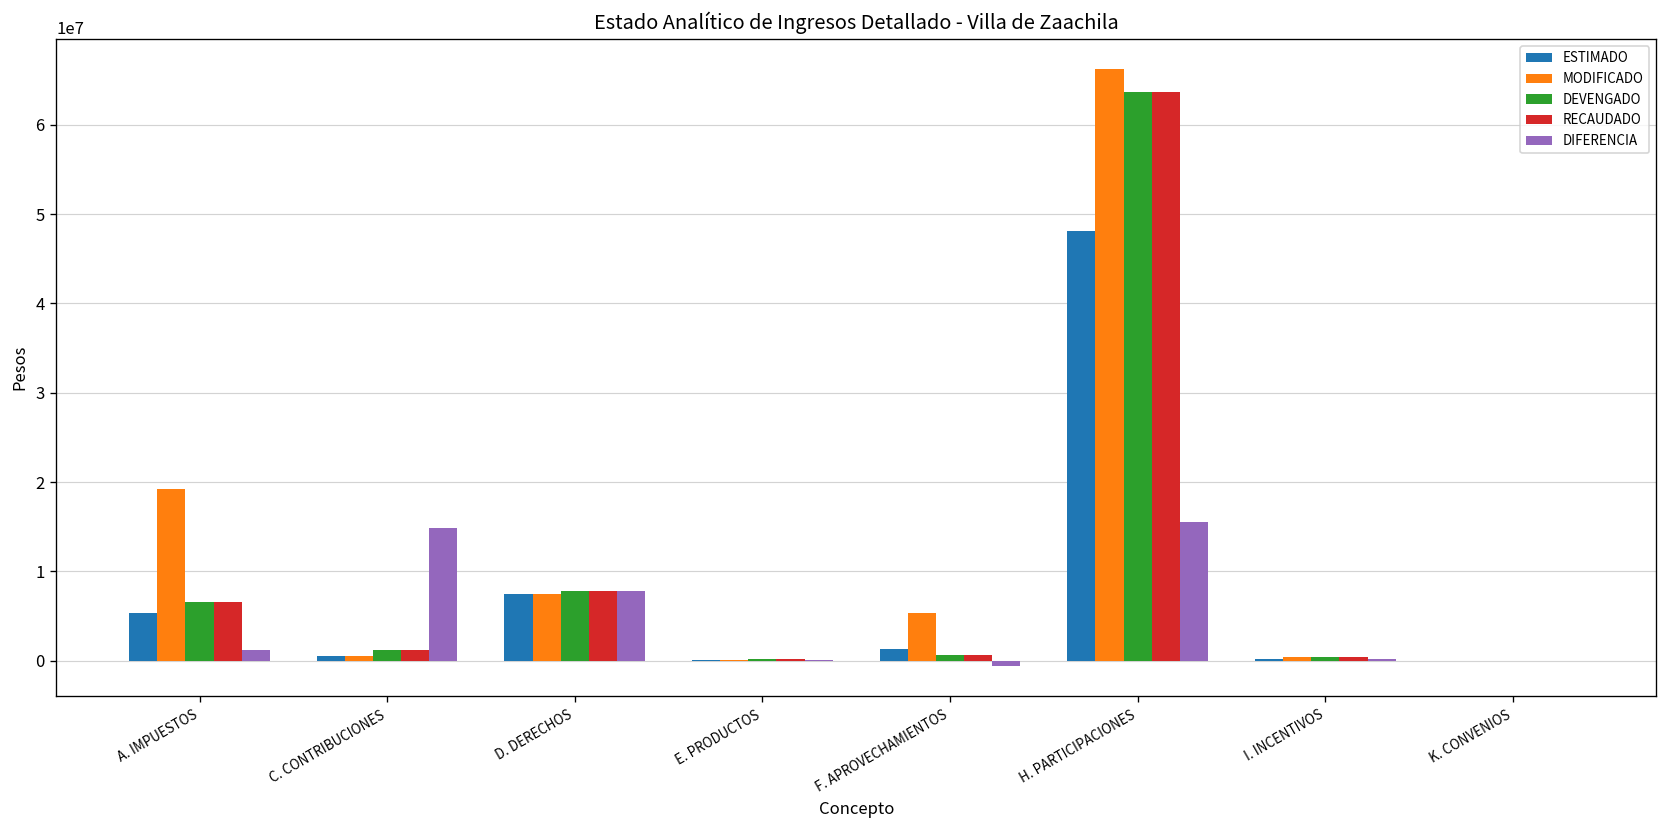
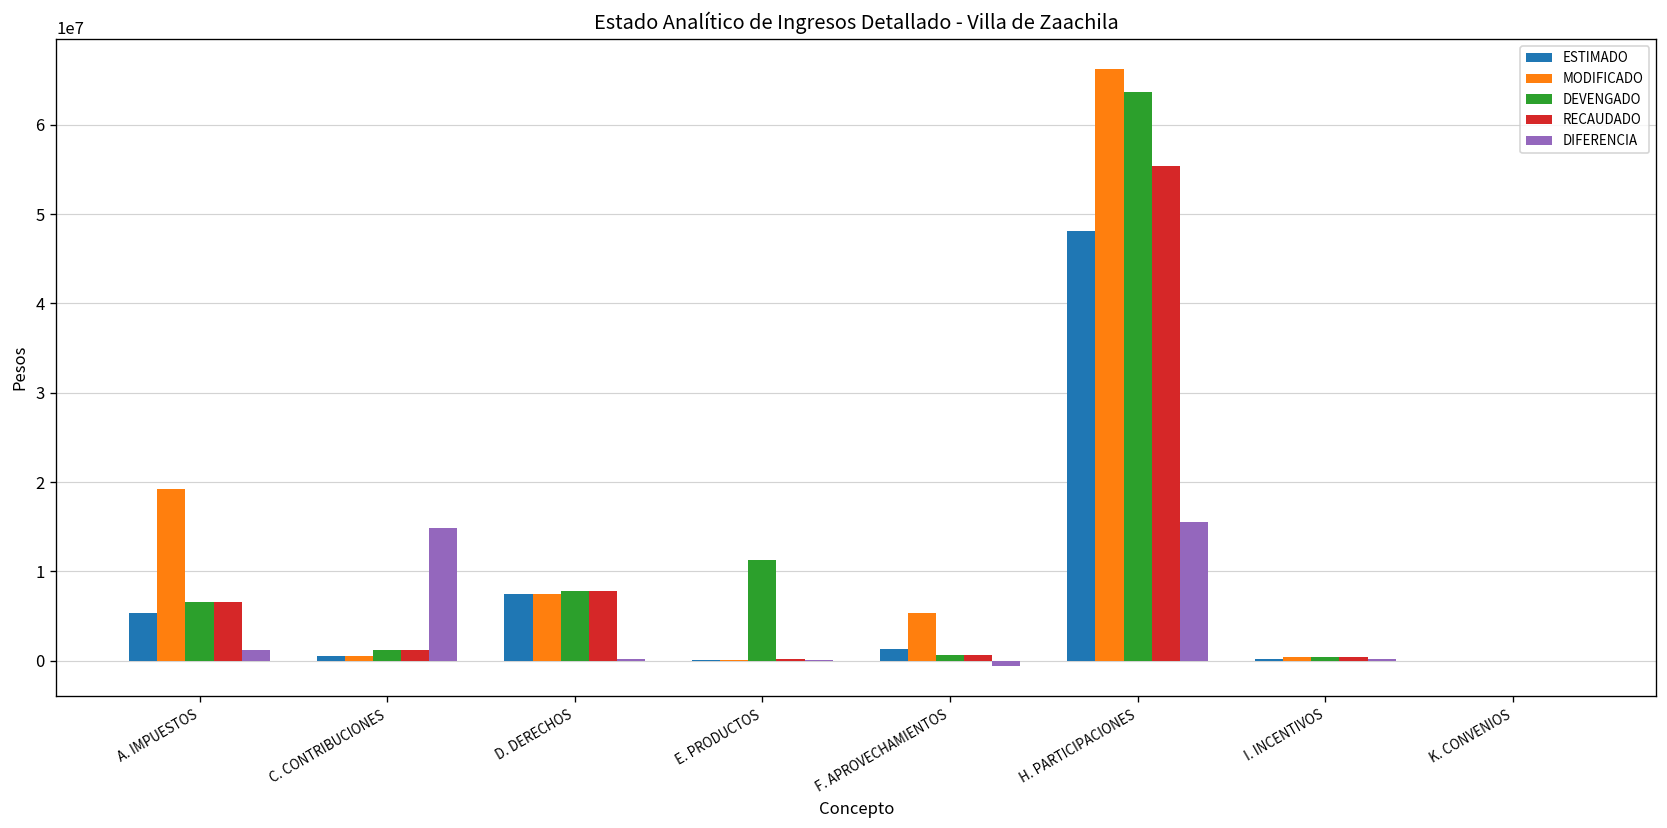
DIFERENCIA, D. DERECHOS: 8000000 -> 0
DEVENGADO, E. PRODUCTOS: 0 -> 11000000
RECAUDADO, H. PARTICIPACIONES: 64000000 -> 55000000
